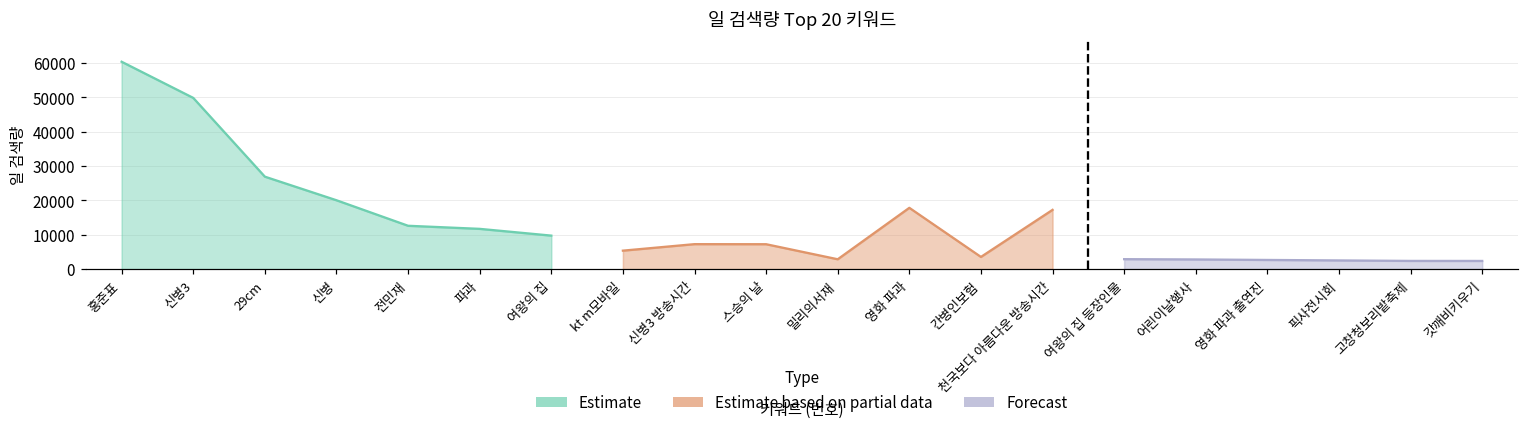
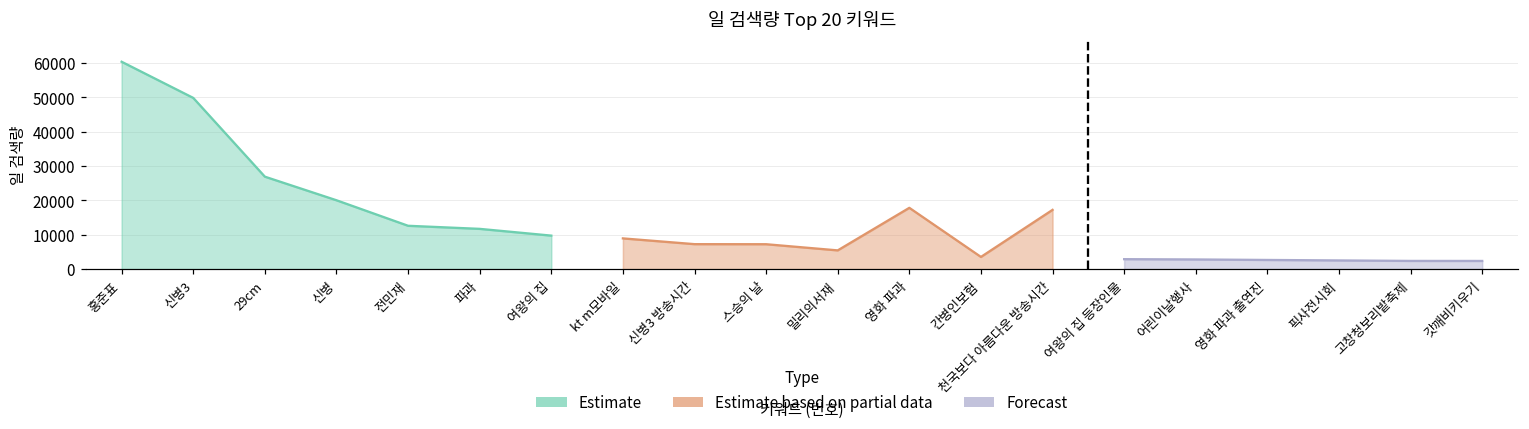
Estimate based on partial data, kt m모바일: 5000 -> 9000
Estimate based on partial data, 밀리의서재: 3000 -> 5000
